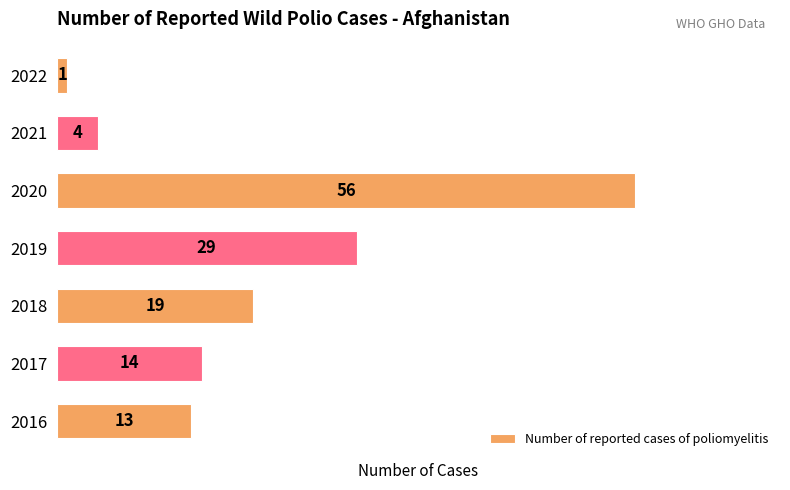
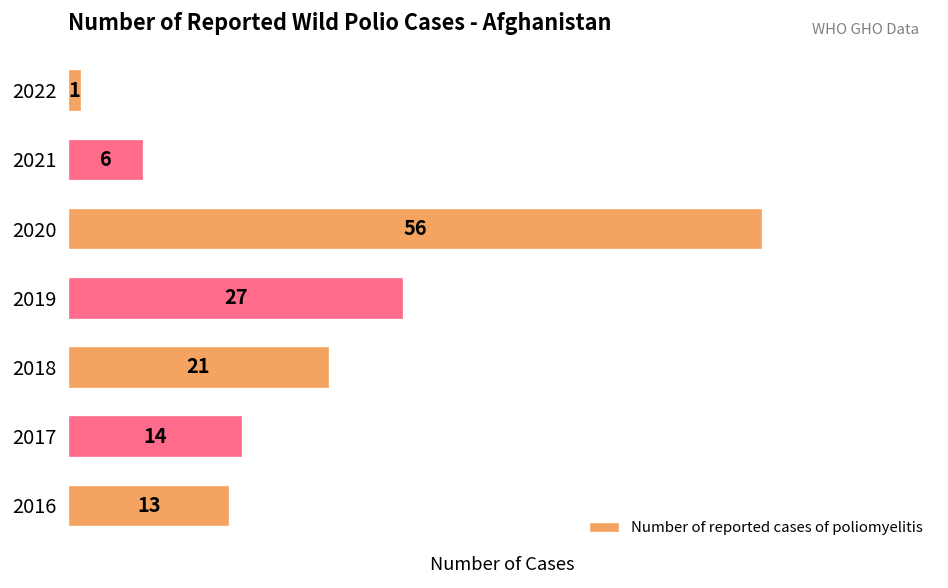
2021: 4 -> 6
2019: 29 -> 27
2018: 19 -> 21
